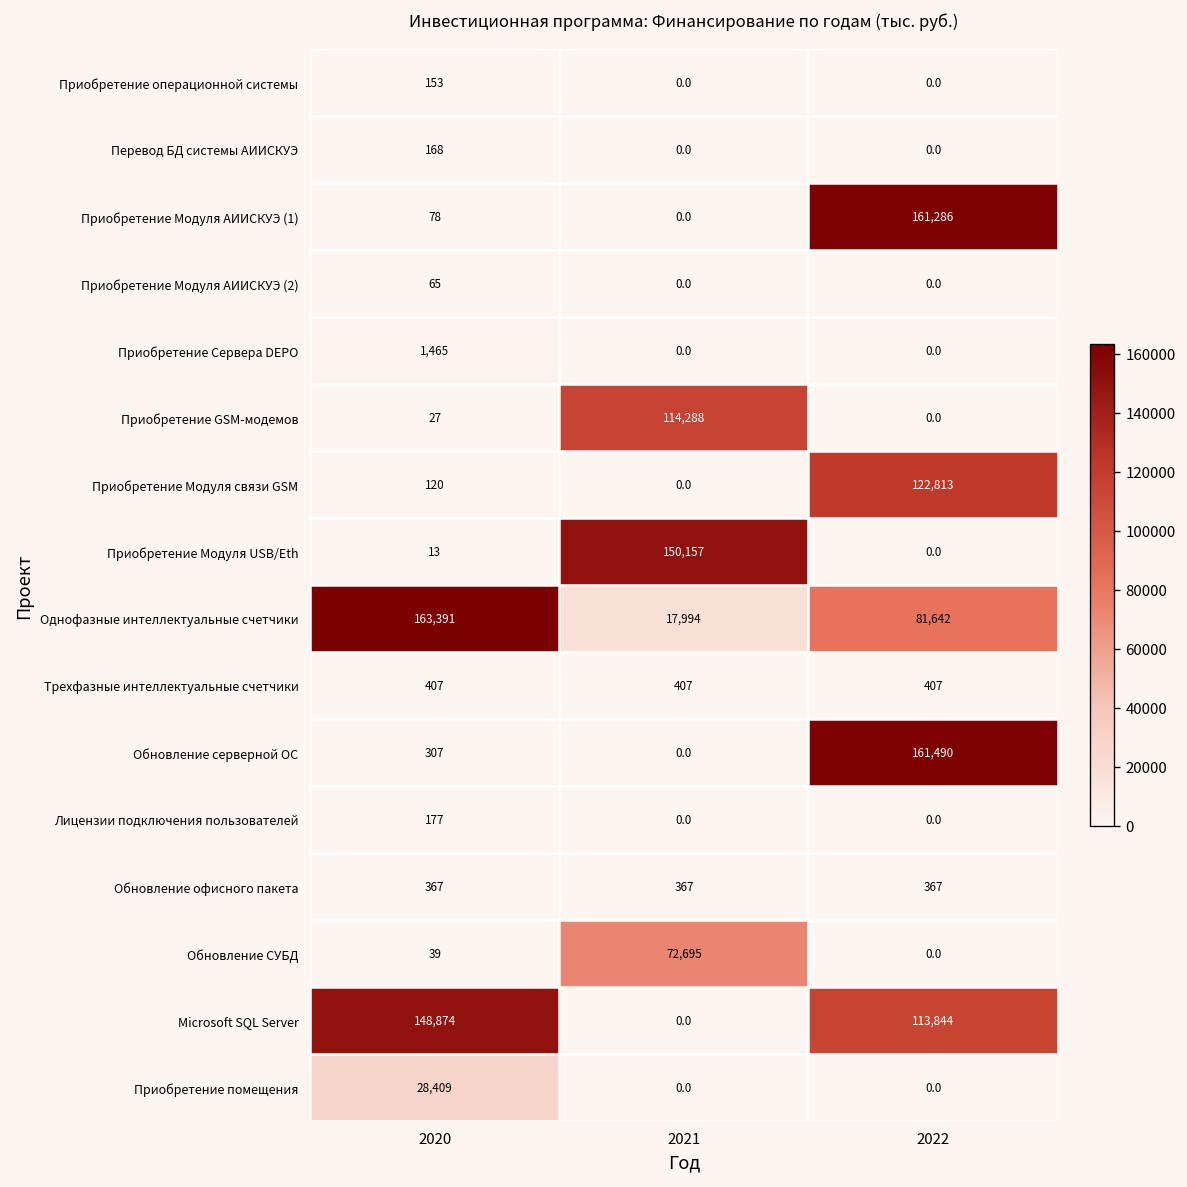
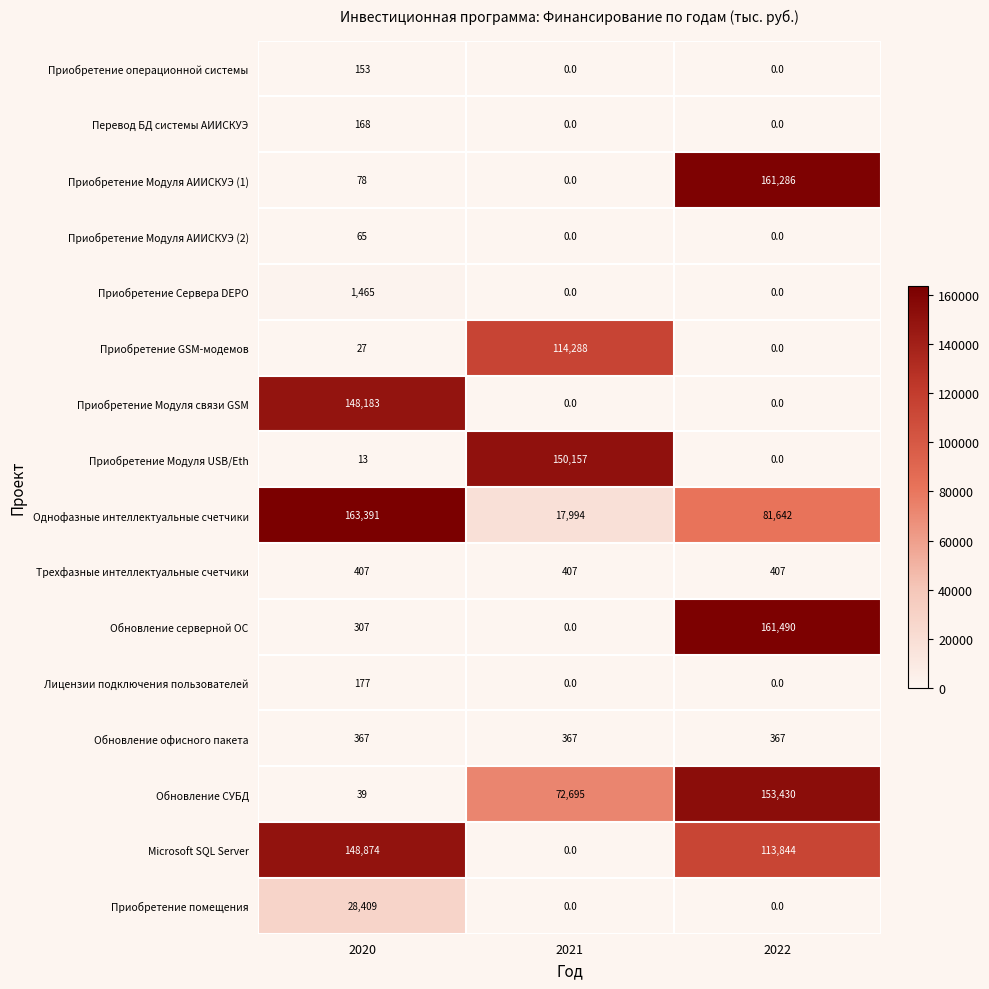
Приобретение Модуля связи GSM, 2020: 120 -> 148,183
Приобретение Модуля связи GSM, 2022: 122,813 -> 0.0
Обновление СУБД, 2022: 0.0 -> 153,430
